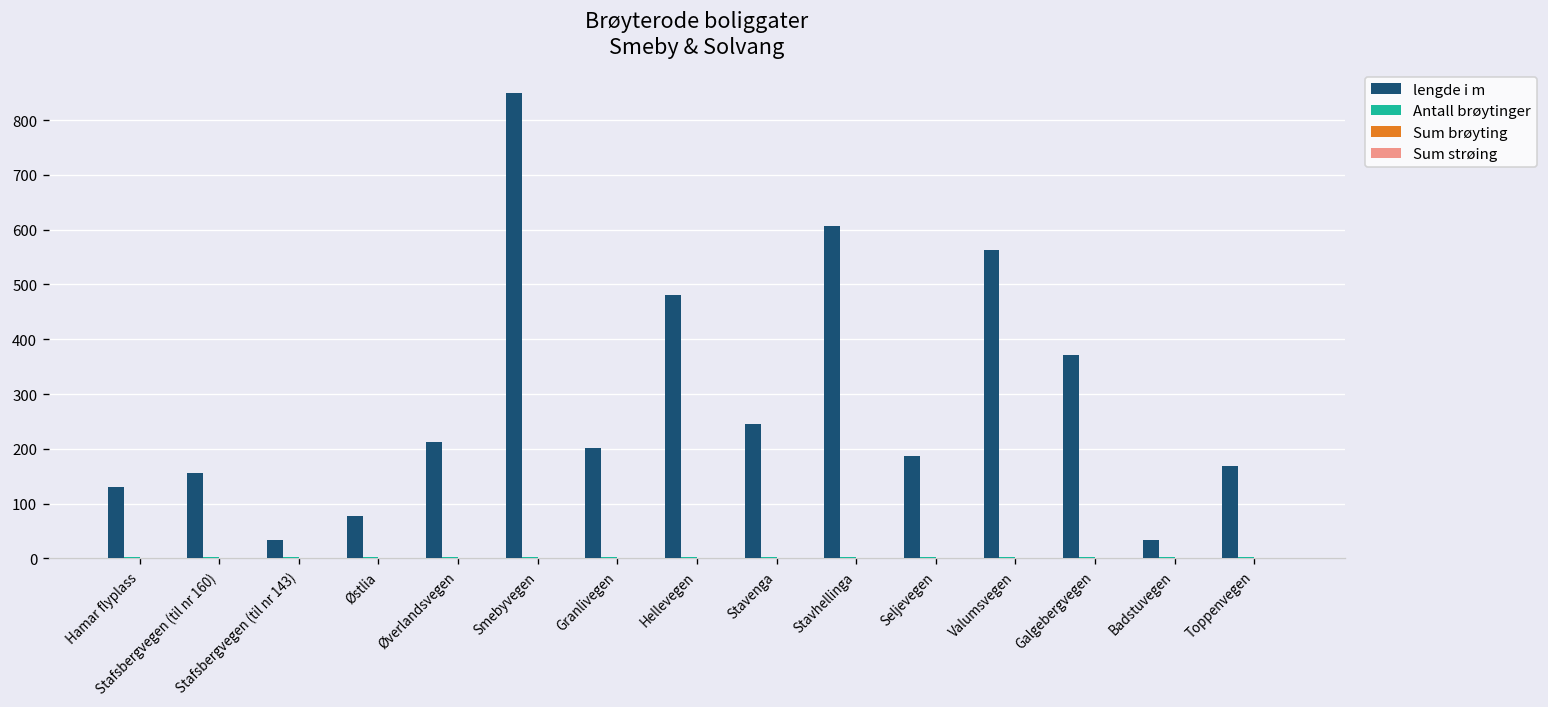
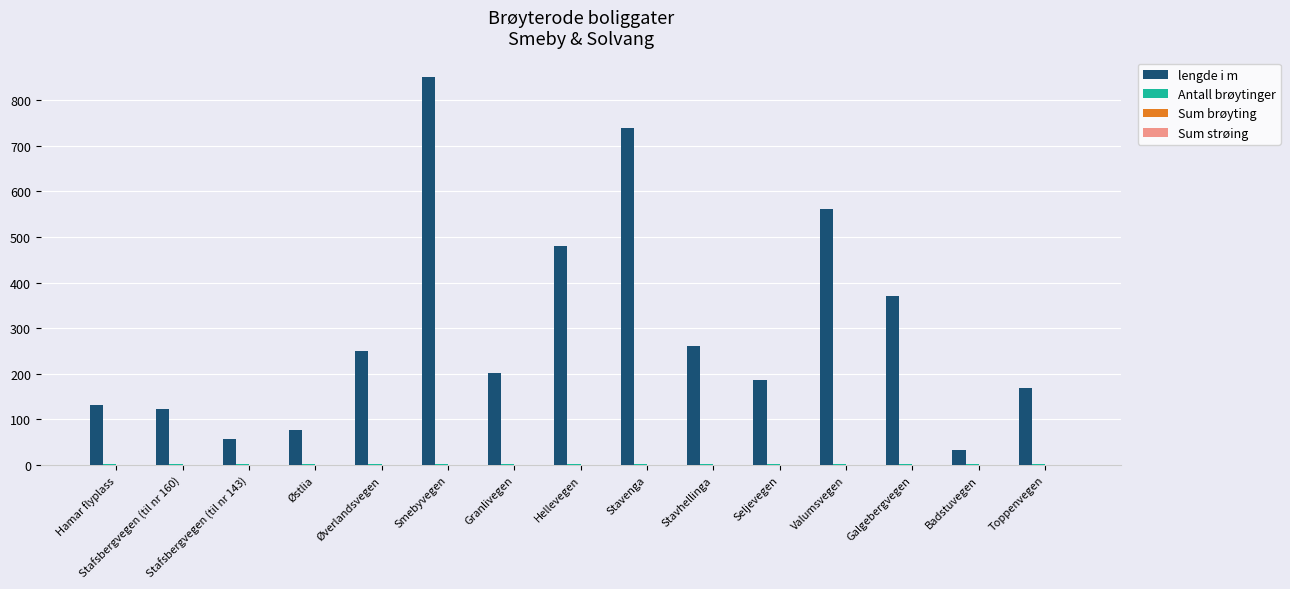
lengde i m, Stafsbergvegen (til nr 160): 160 -> 120
lengde i m, Stafsbergvegen (til nr 143): 30 -> 60
lengde i m, Øverlandsvegen: 210 -> 250
lengde i m, Stavenga: 250 -> 740
lengde i m, Stavhellinga: 610 -> 260
